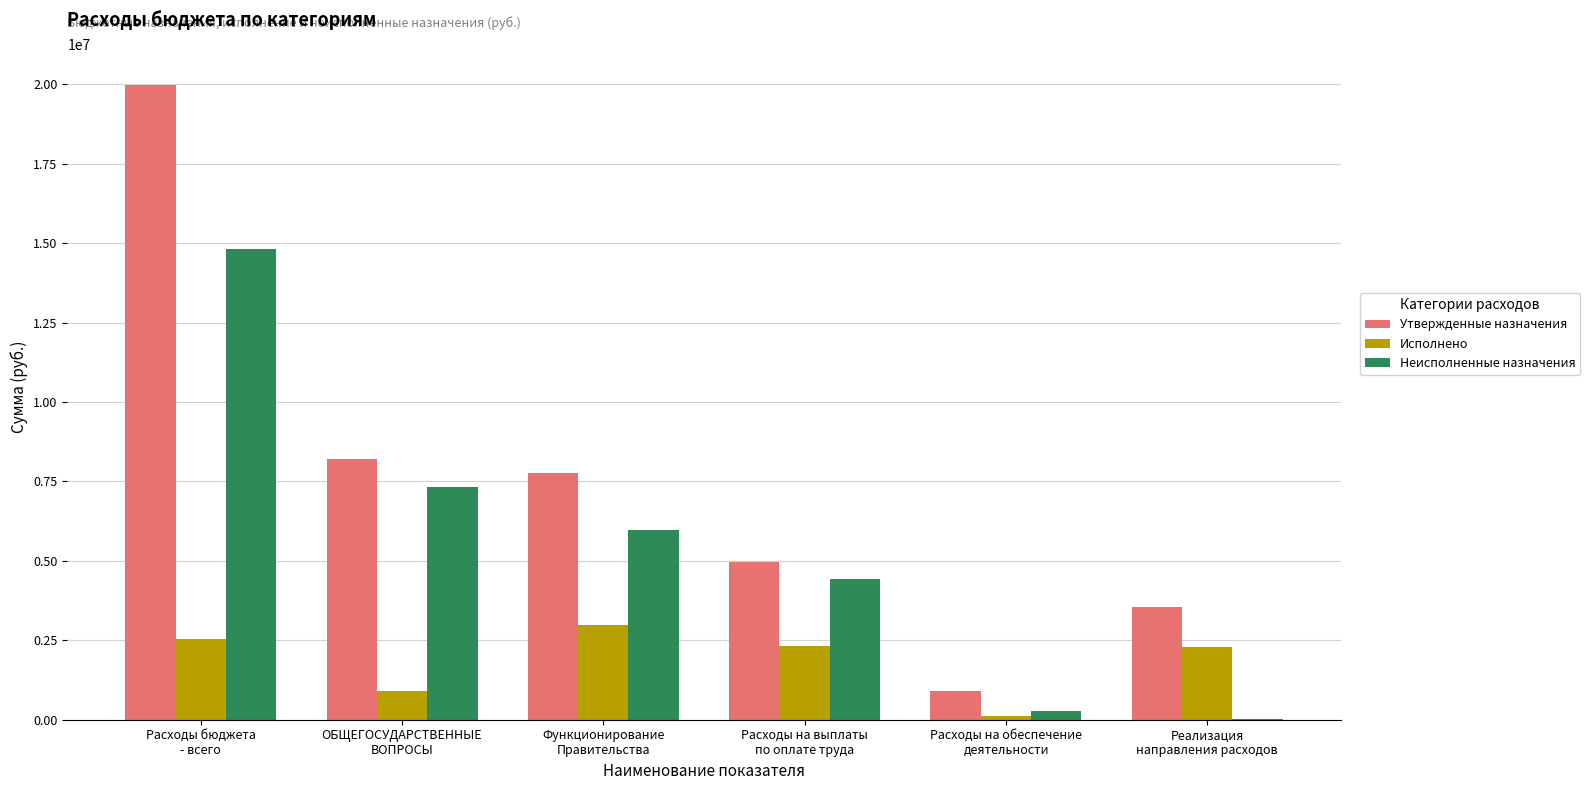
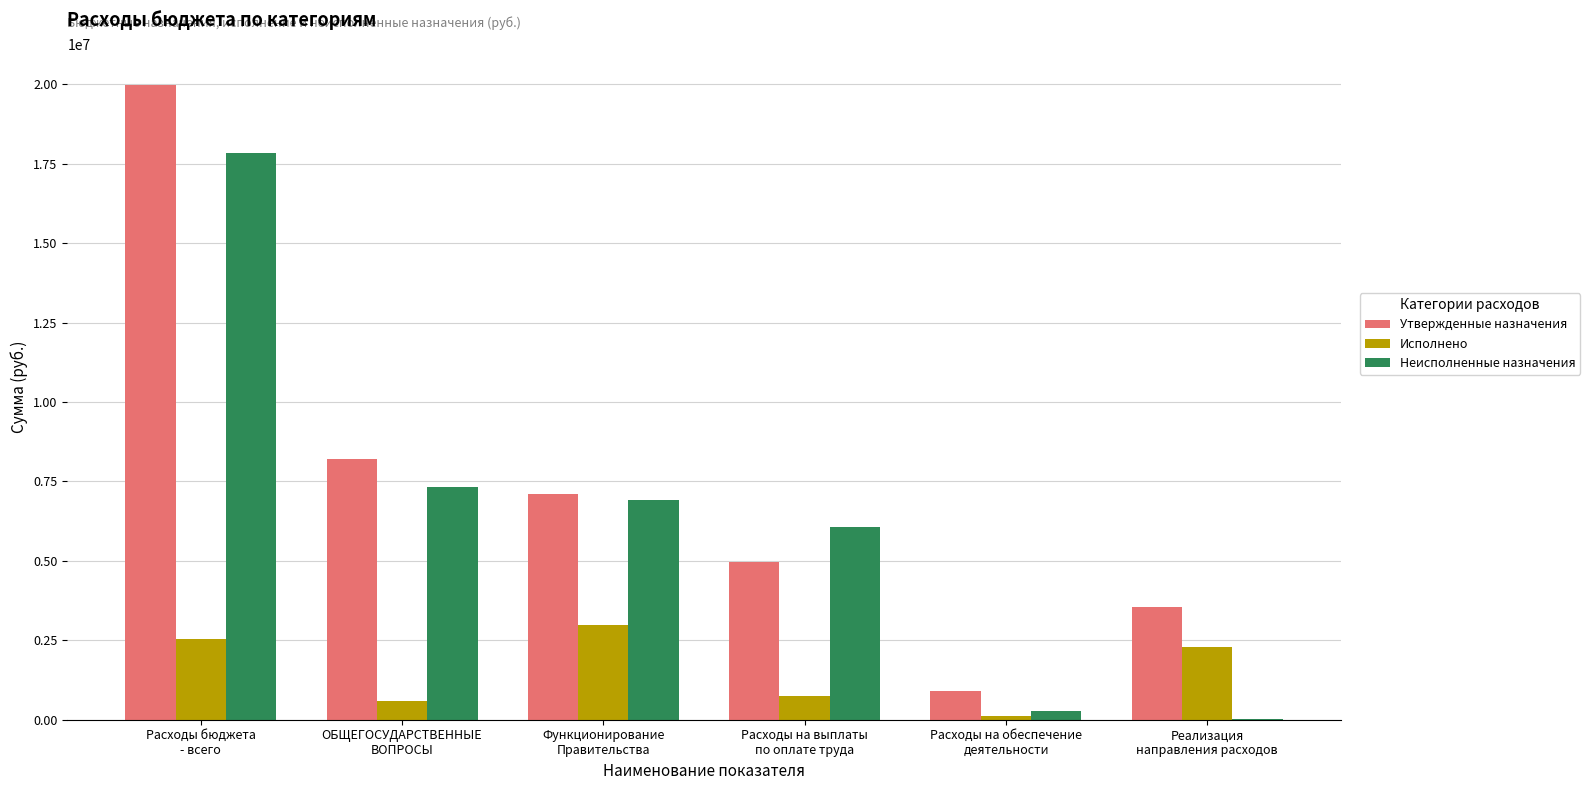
Неисполненные назначения, Расходы бюджета - всего: 14800000 -> 17800000
Исполнено, ОБЩЕГОСУДАРСТВЕННЫЕ ВОПРОСЫ: 900000 -> 600000
Утвержденные назначения, Функционирование Правительства: 7800000 -> 7100000
Неисполненные назначения, Функционирование Правительства: 6000000 -> 6900000
Исполнено, Расходы на выплаты по оплате труда: 2300000 -> 700000
Неисполненные назначения, Расходы на выплаты по оплате труда: 4400000 -> 6100000
